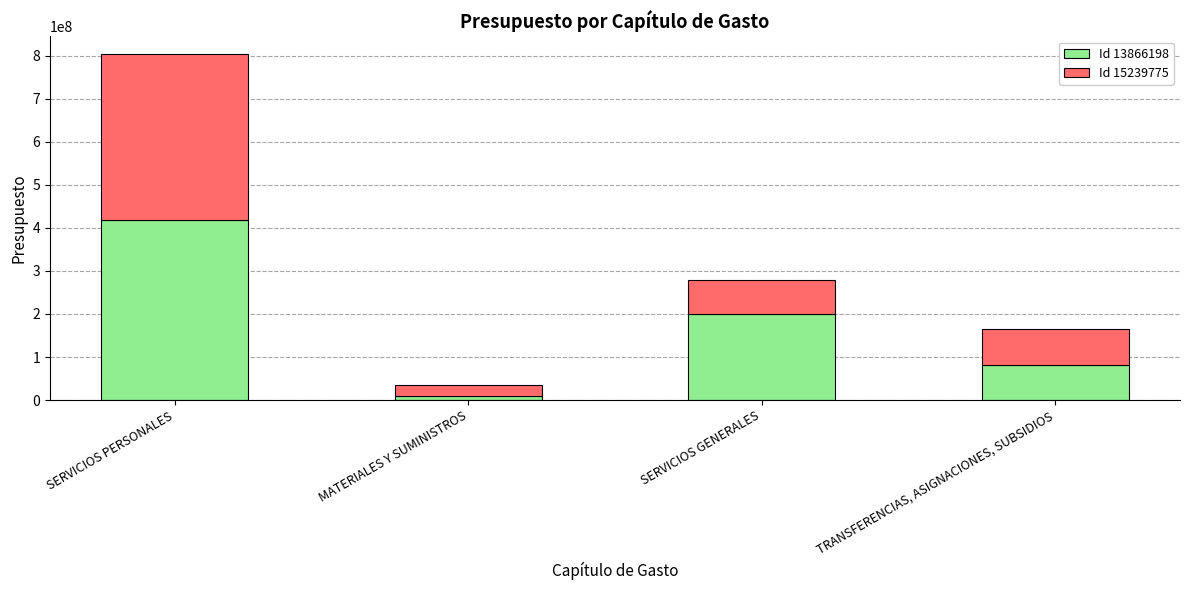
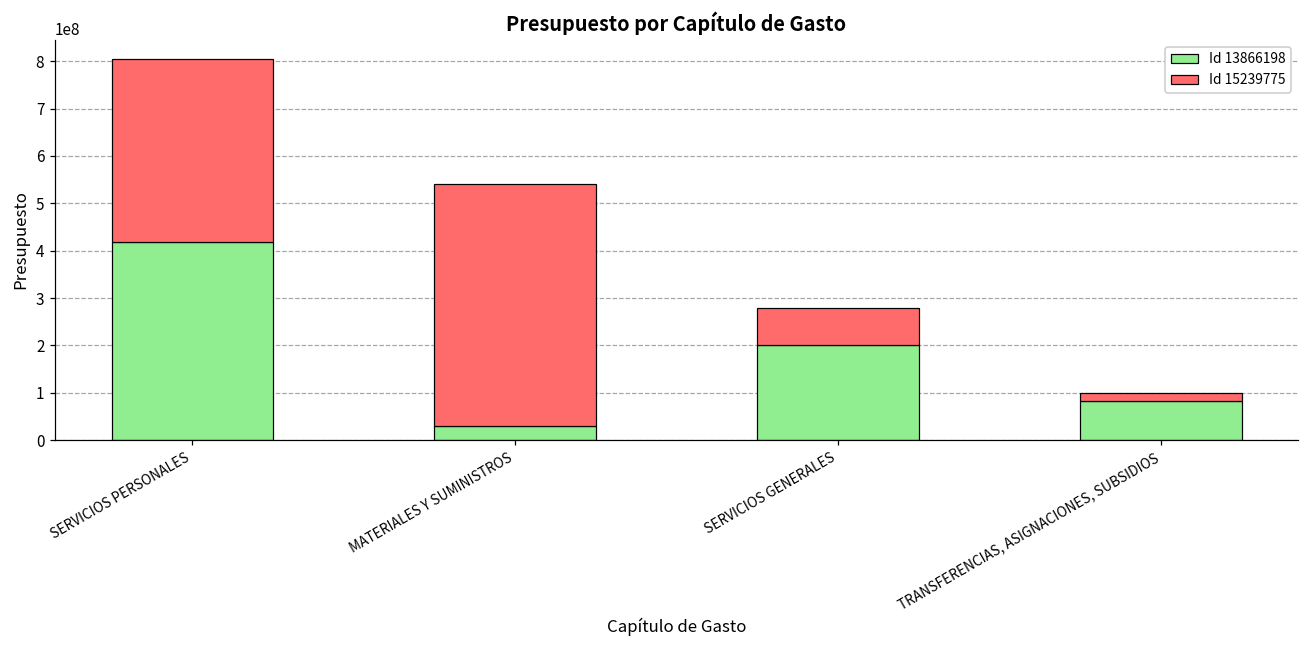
Id 13866198, MATERIALES Y SUMINISTROS: 10000000 -> 30000000
Id 15239775, MATERIALES Y SUMINISTROS: 30000000 -> 510000000
Id 15239775, TRANSFERENCIAS, ASIGNACIONES, SUBSIDIOS: 80000000 -> 20000000
